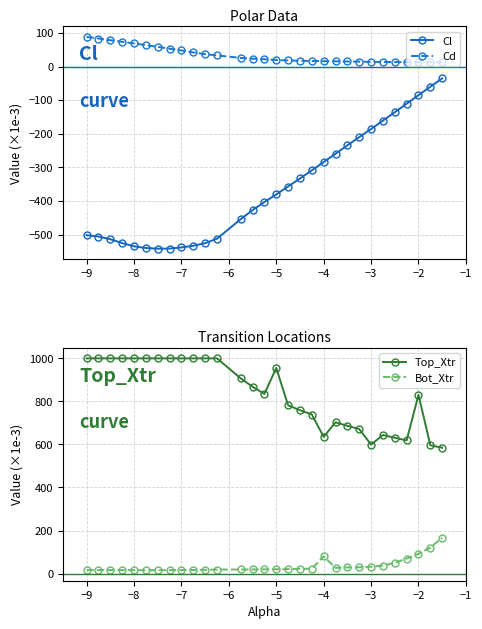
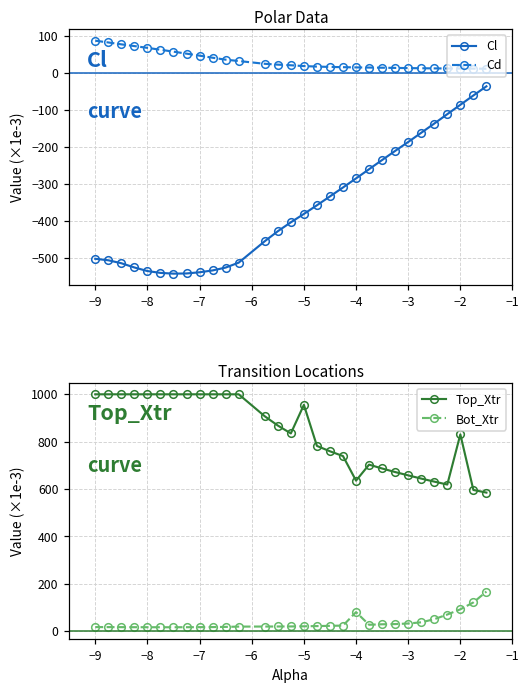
Transition Locations, Top_Xtr, −3: 600 -> 660
